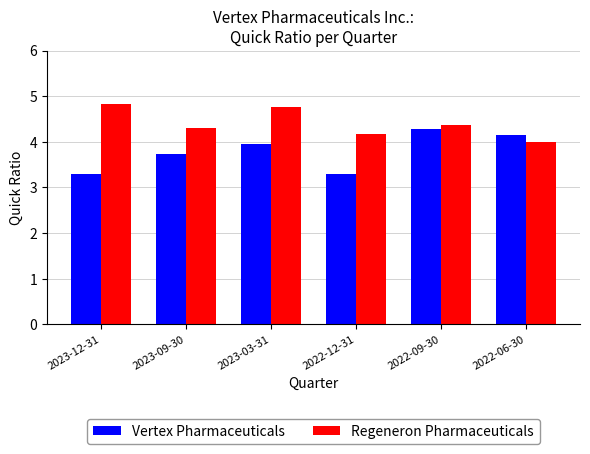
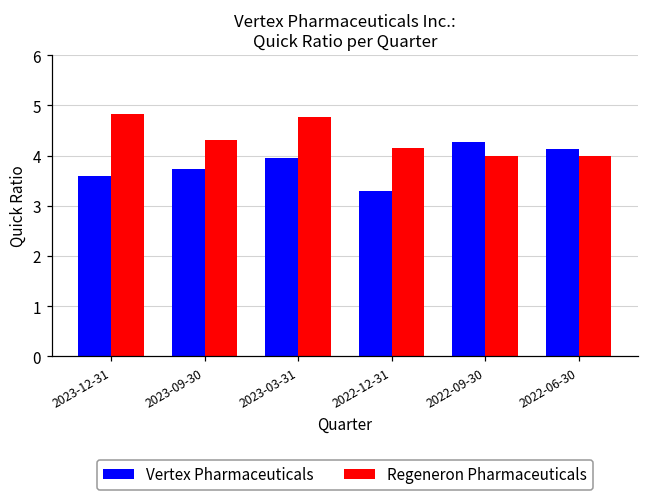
Vertex Pharmaceuticals, 2023-12-31: 3.3 -> 3.6
Regeneron Pharmaceuticals, 2022-09-30: 4.4 -> 4.0
